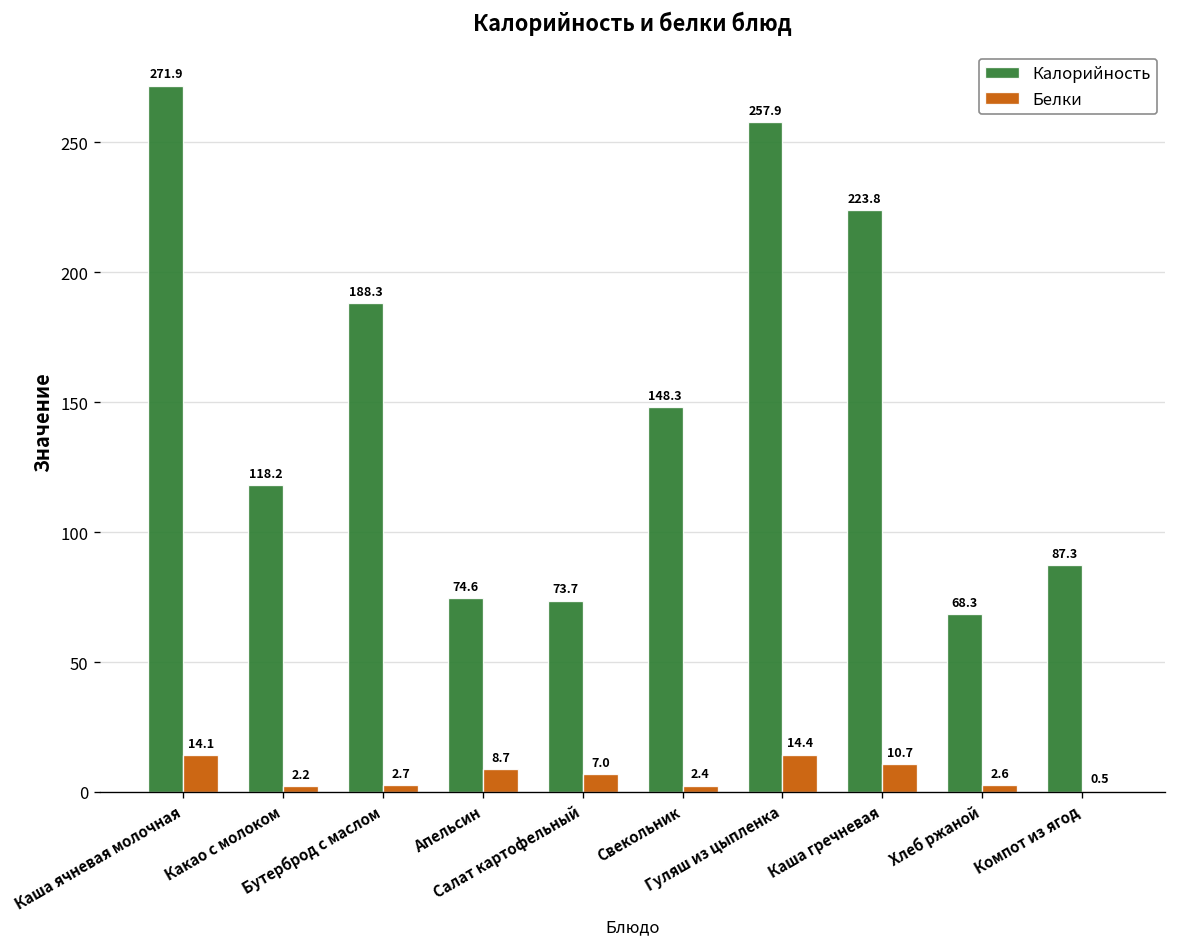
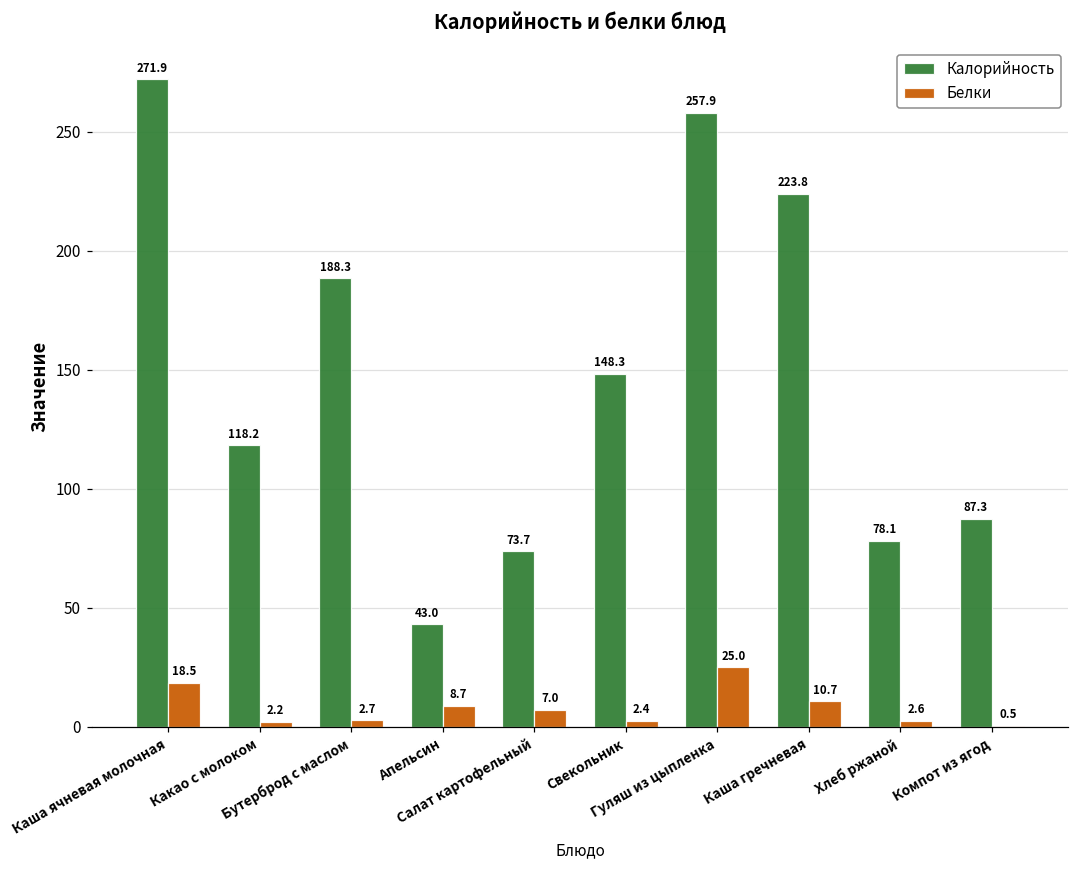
Белки, Каша ячневая молочная: 14.1 -> 18.5
Калорийность, Апельсин: 74.6 -> 43.0
Белки, Гуляш из цыпленка: 14.4 -> 25.0
Калорийность, Хлеб ржаной: 68.3 -> 78.1
